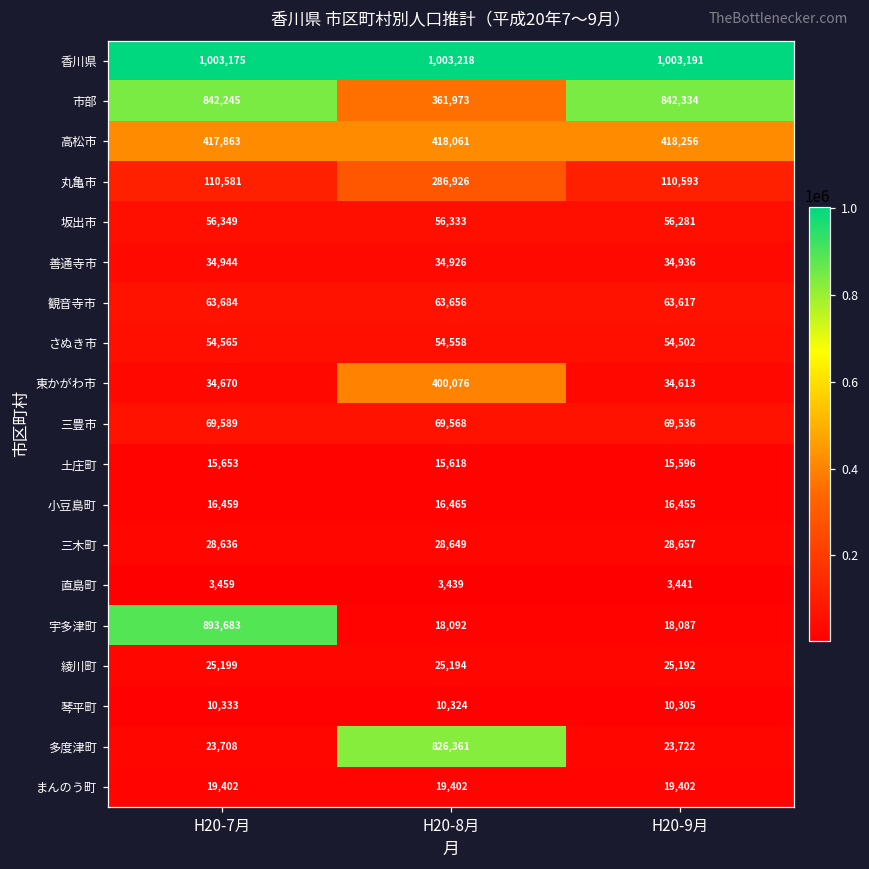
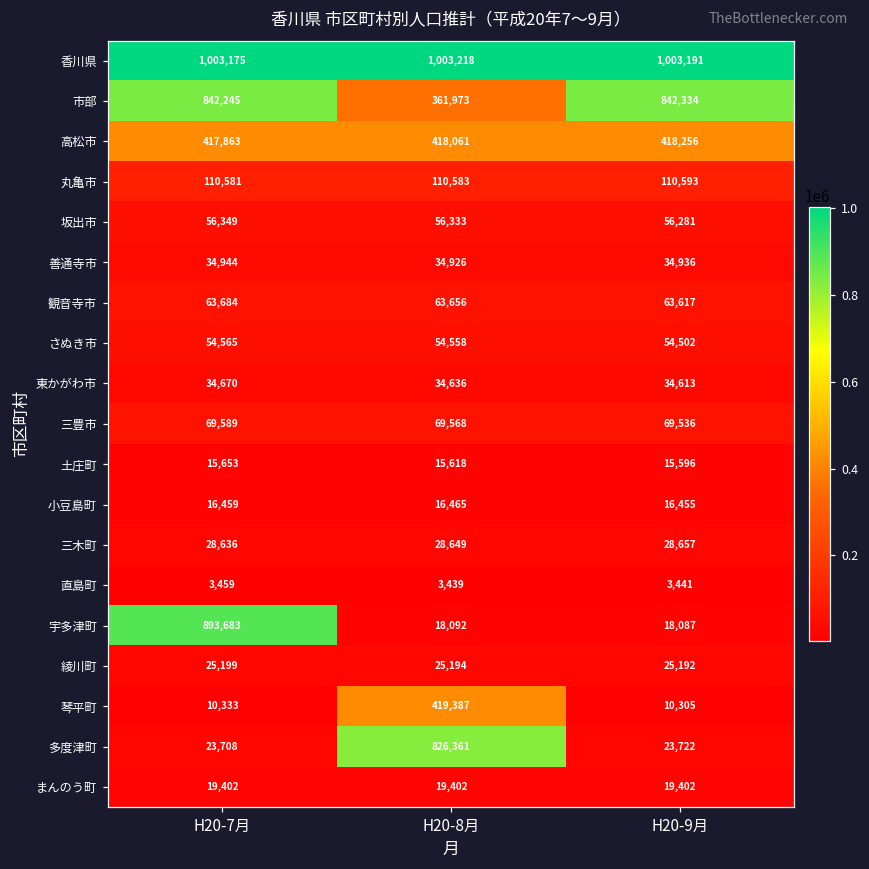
丸亀市, H20-8月: 286,926 -> 110,583
東かがわ市, H20-8月: 400,076 -> 34,636
琴平町, H20-8月: 10,324 -> 419,387
